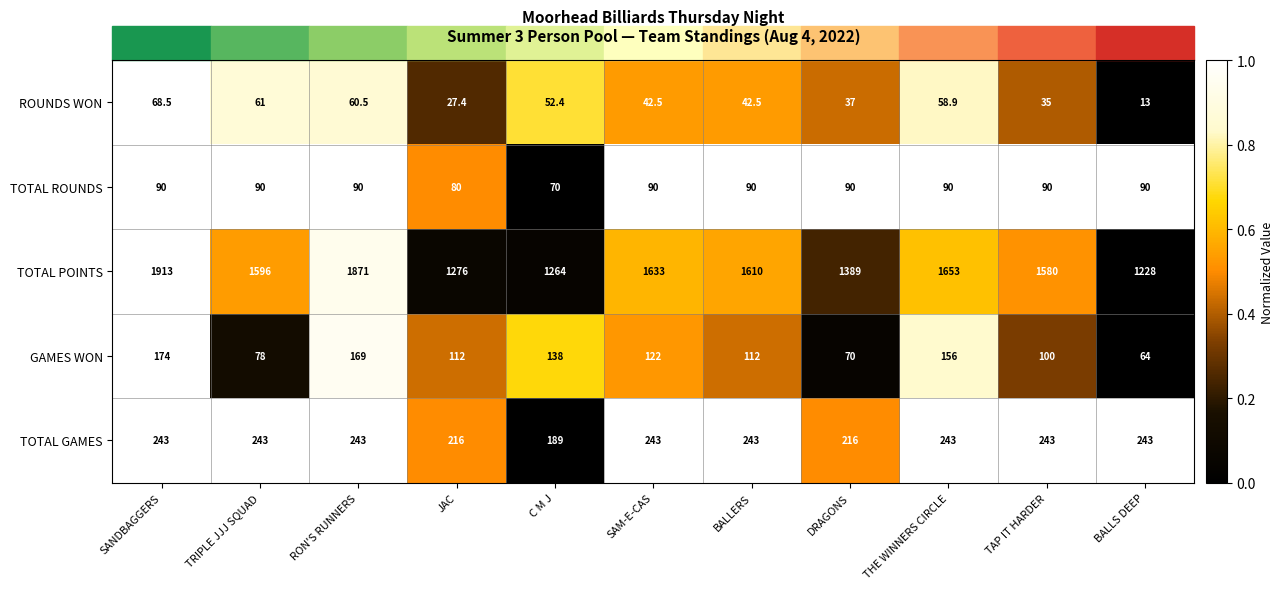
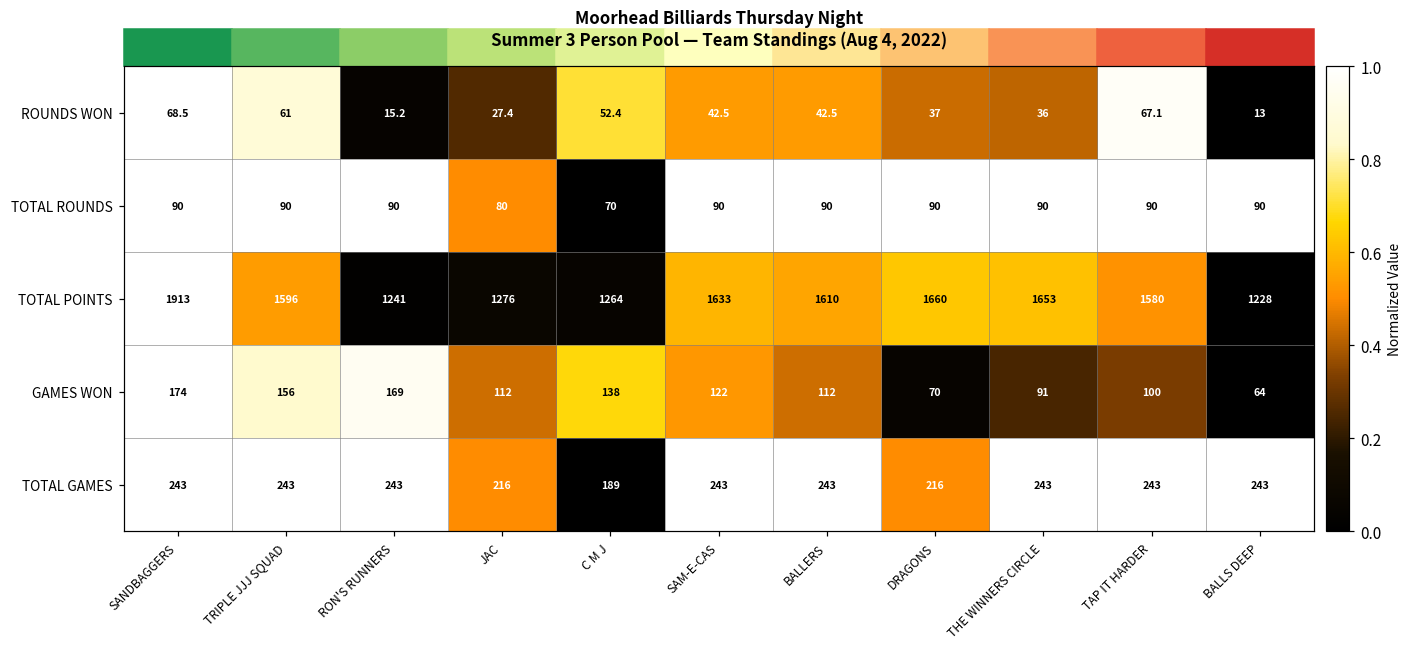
ROUNDS WON, RON'S RUNNERS: 60.5 -> 15.2
ROUNDS WON, THE WINNERS CIRCLE: 58.9 -> 36
ROUNDS WON, TAP IT HARDER: 35 -> 67.1
TOTAL POINTS, RON'S RUNNERS: 1871 -> 1241
TOTAL POINTS, DRAGONS: 1389 -> 1660
GAMES WON, TRIPLE JJJ SQUAD: 78 -> 156
GAMES WON, THE WINNERS CIRCLE: 156 -> 91
